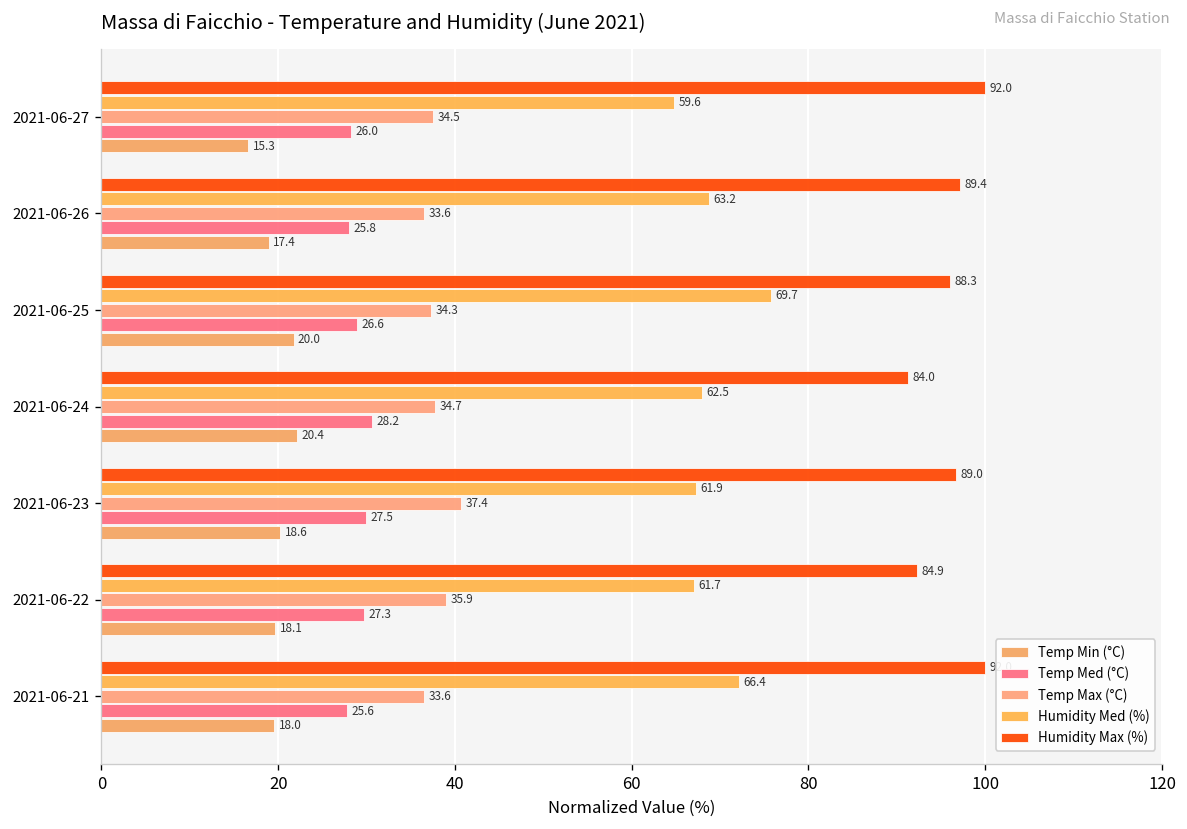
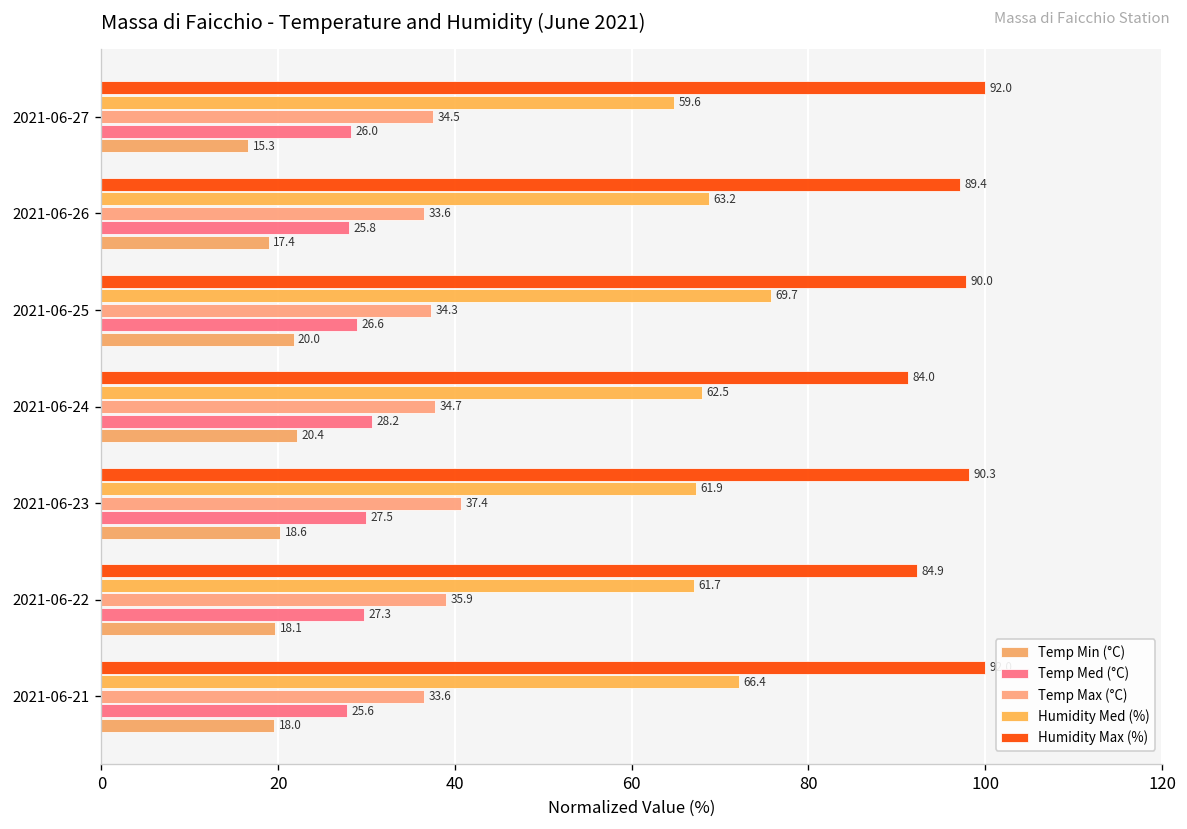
Humidity Max (%), 2021-06-25: 88.3 -> 90.0
Humidity Max (%), 2021-06-23: 89.0 -> 90.3
